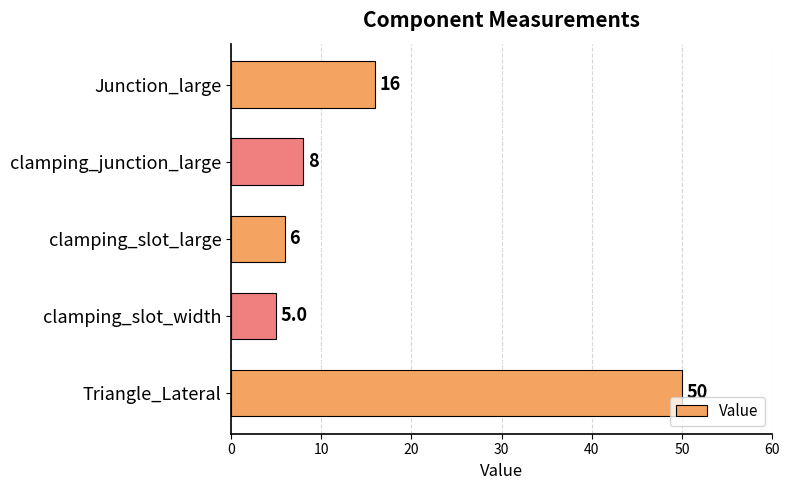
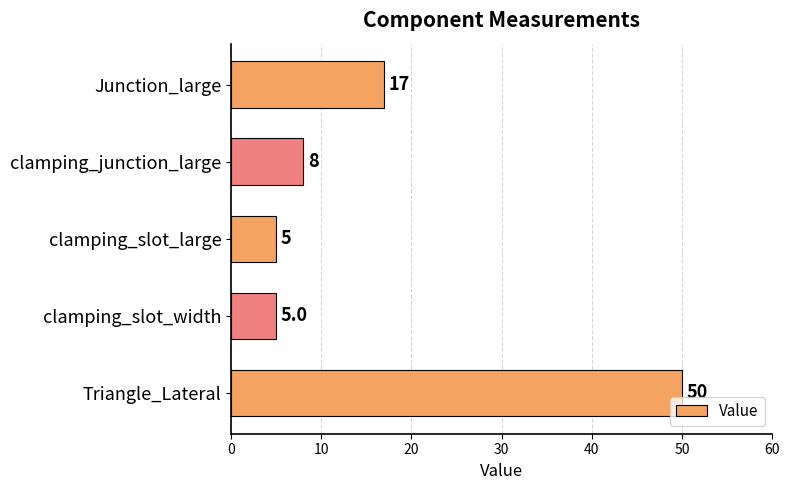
Junction_large: 16 -> 17
clamping_slot_large: 6 -> 5
